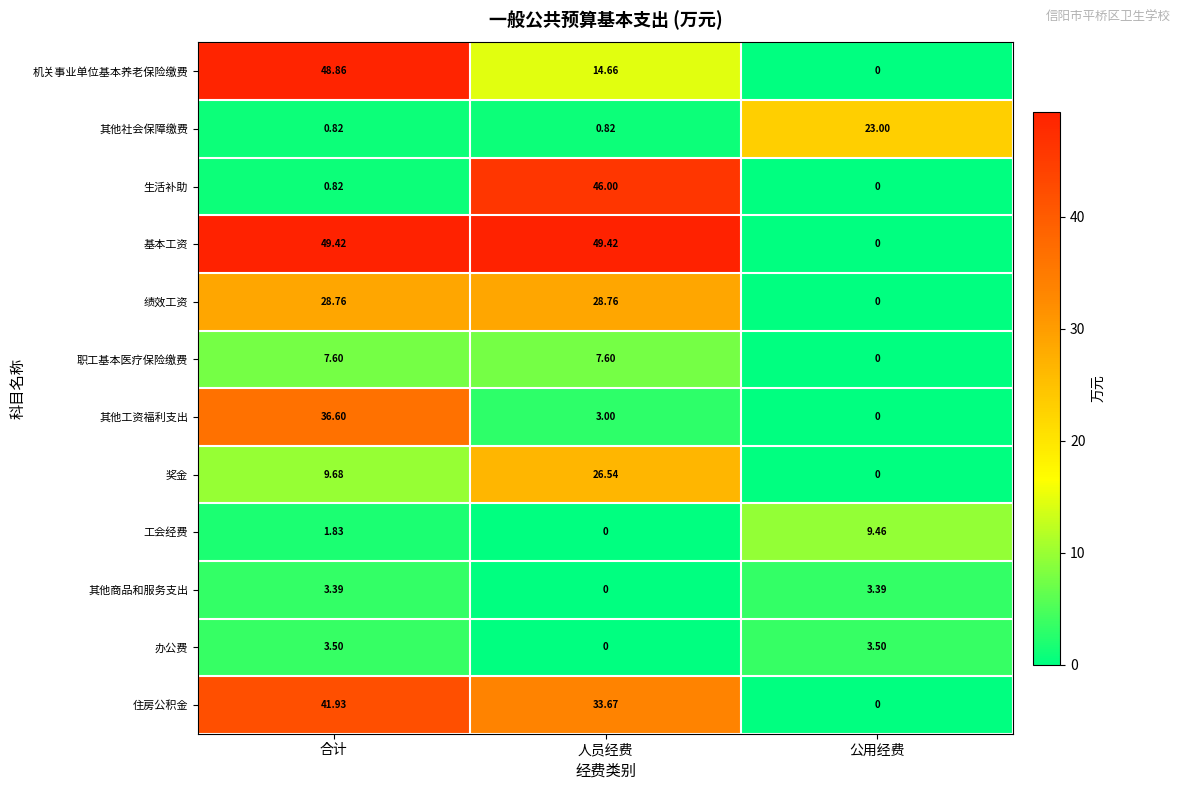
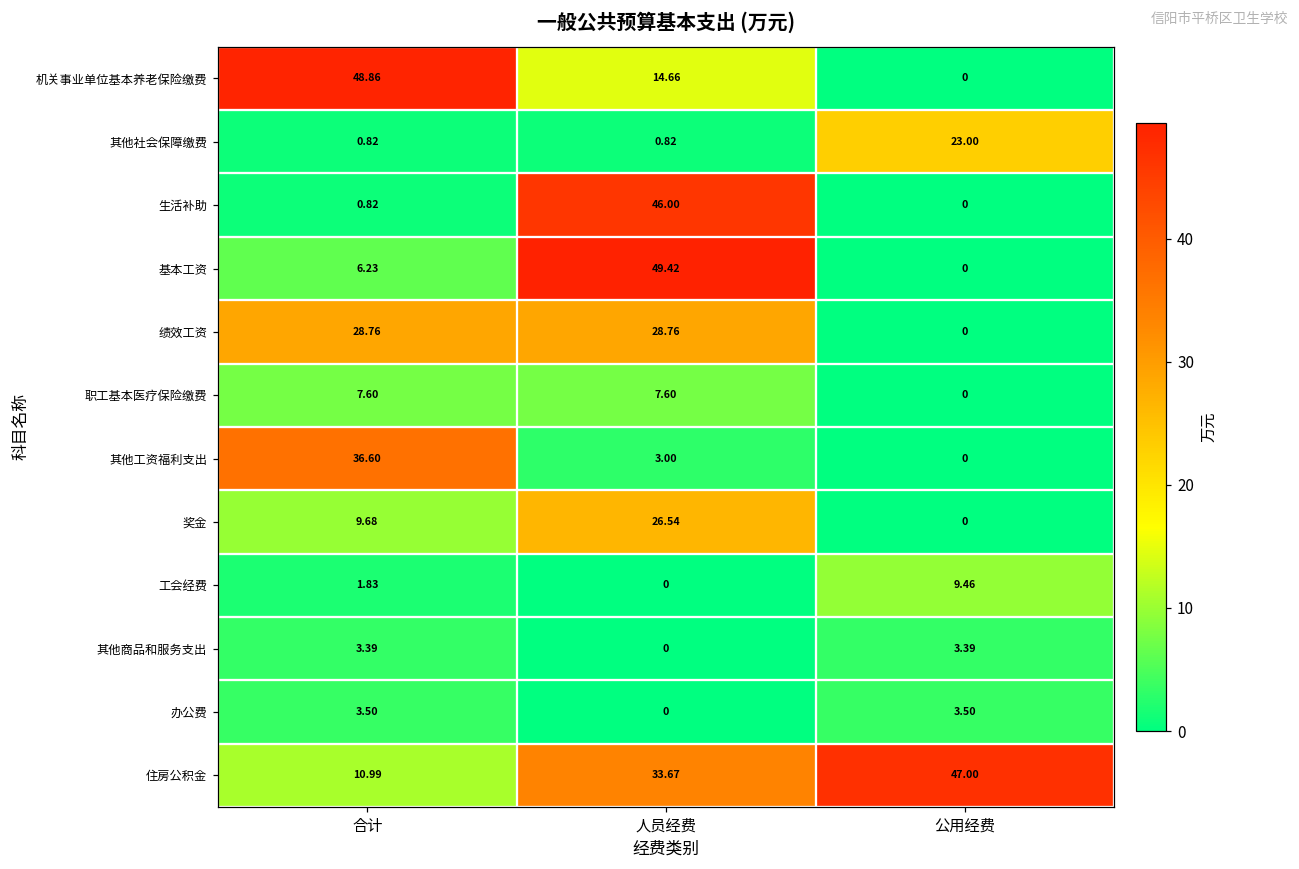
基本工资, 合计: 49.42 -> 6.23
住房公积金, 合计: 41.93 -> 10.99
住房公积金, 公用经费: 0 -> 47.00
